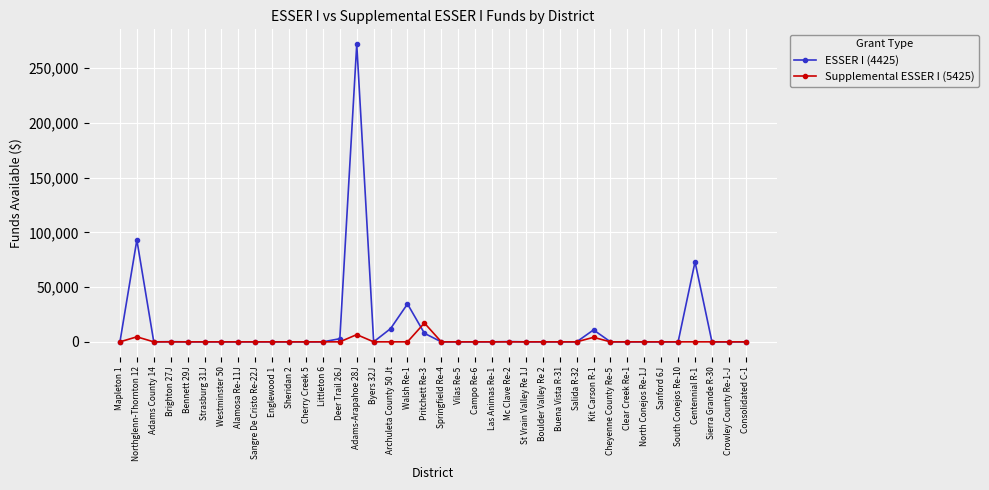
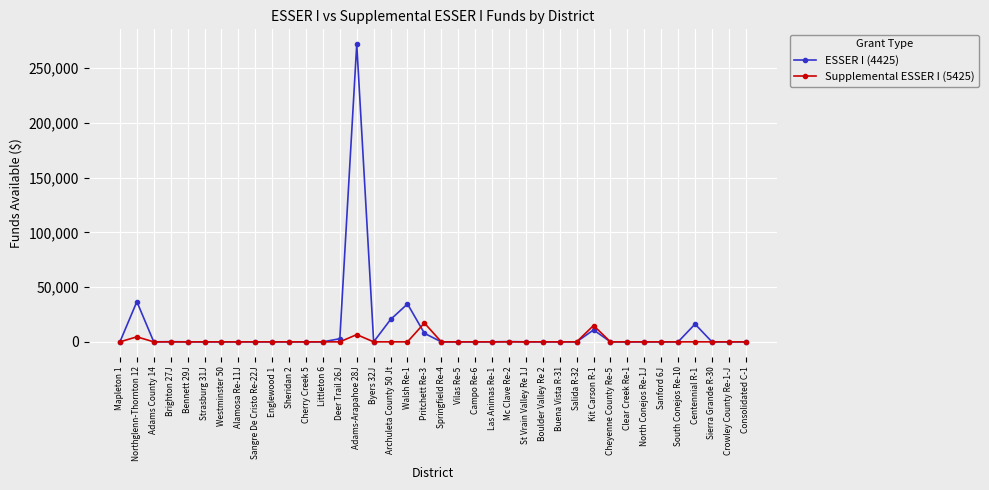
ESSER I (4425), Northglenn-Thornton 12: 93,000 -> 37,000
ESSER I (4425), Archuleta County 50 Jt: 12,000 -> 20,000
Supplemental ESSER I (5425), Kit Carson R-1: 4,000 -> 15,000
ESSER I (4425), Centennial R-1: 73,000 -> 16,000
